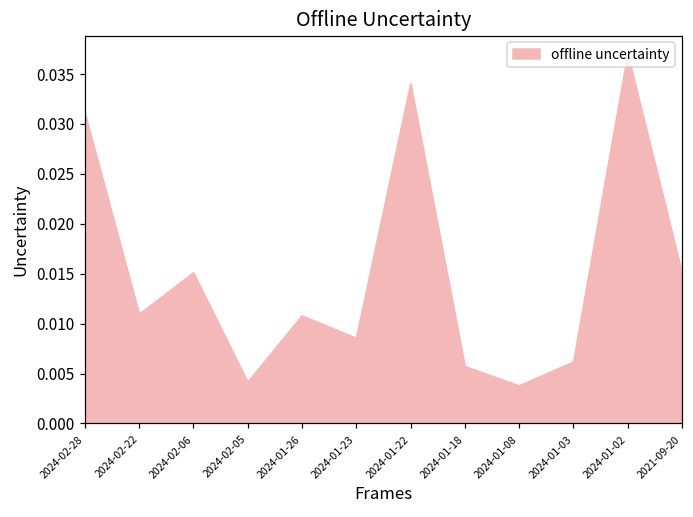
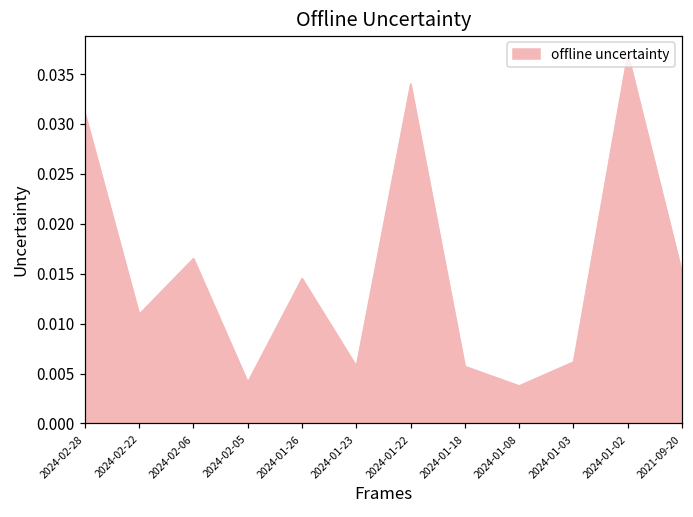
2024-02-06: 0.015 -> 0.017
2024-01-26: 0.011 -> 0.015
2024-01-23: 0.009 -> 0.006
